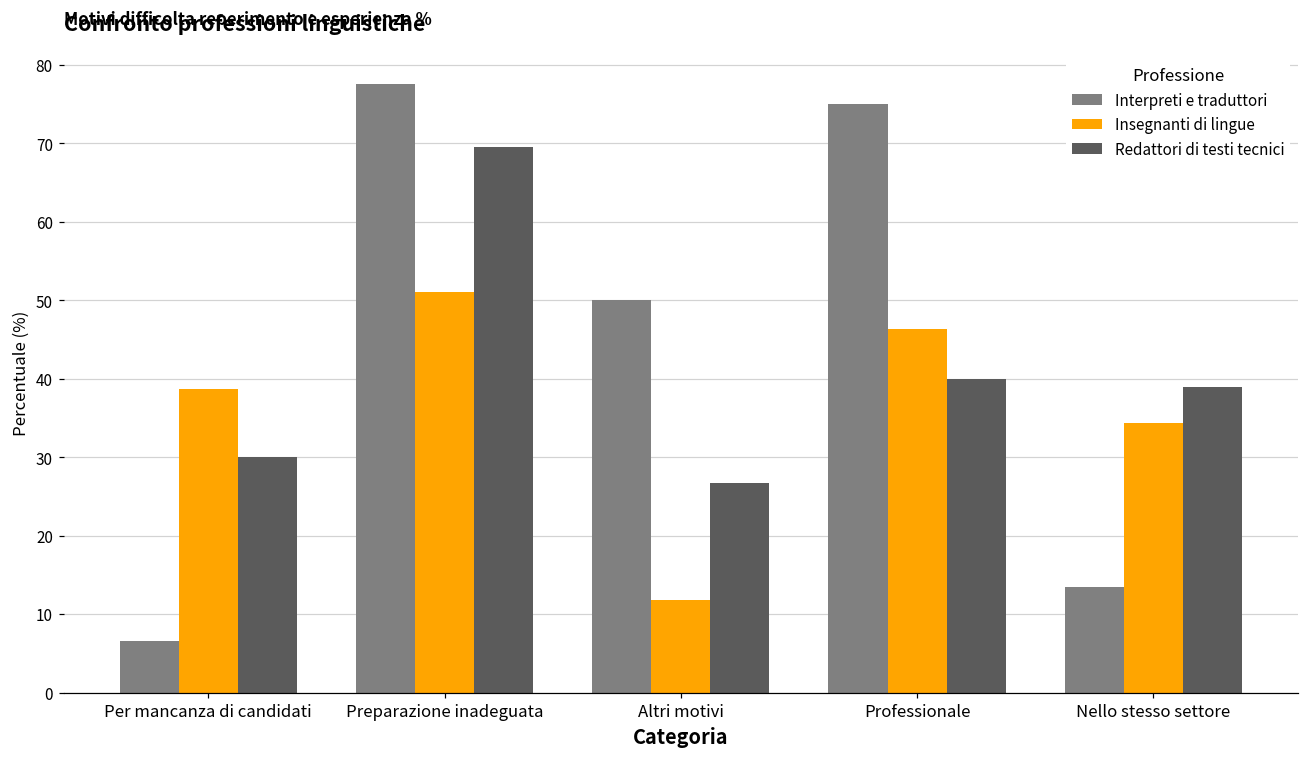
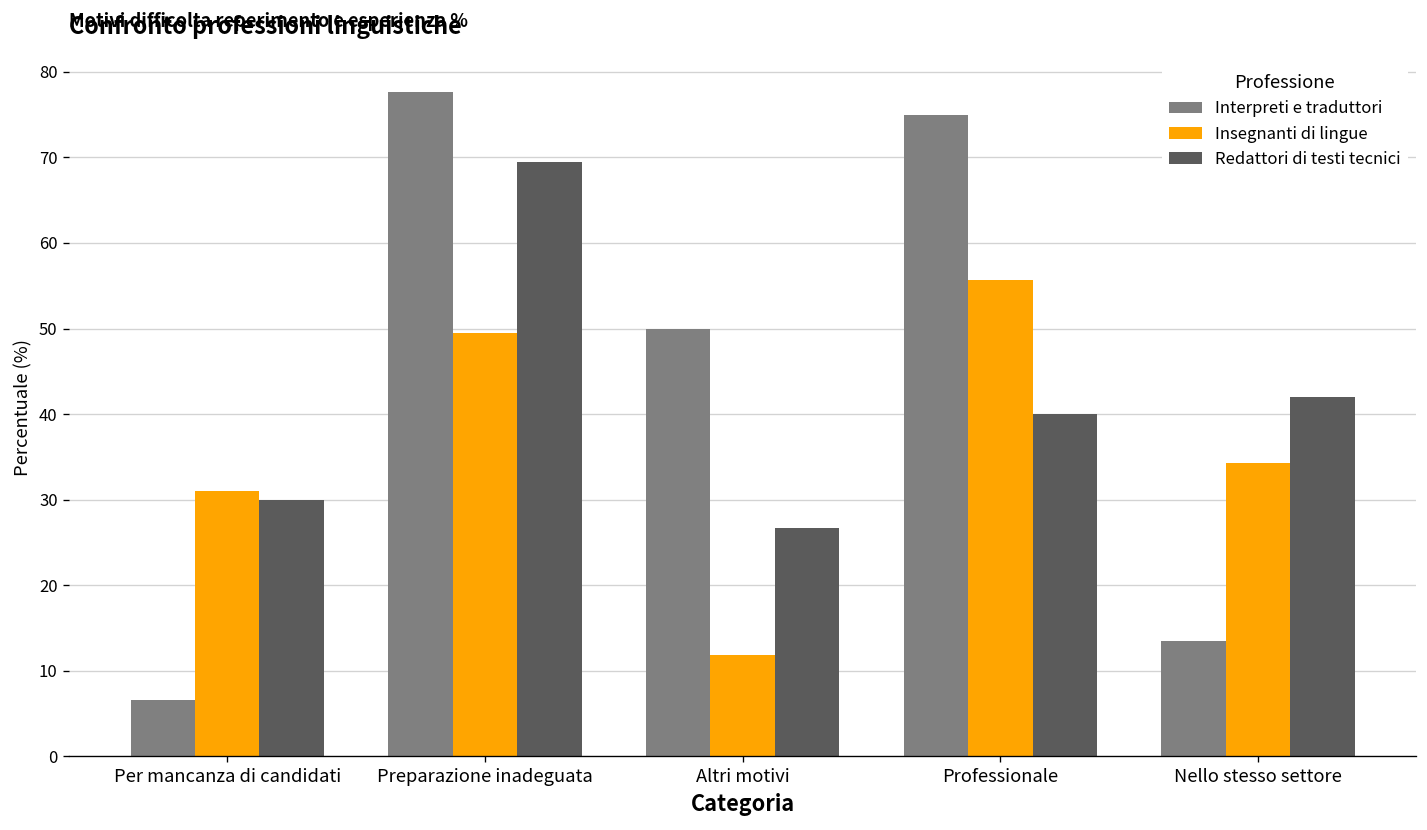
Insegnanti di lingue, Per mancanza di candidati: 39 -> 31
Insegnanti di lingue, Preparazione inadeguata: 51 -> 50
Insegnanti di lingue, Professionale: 46 -> 56
Redattori di testi tecnici, Nello stesso settore: 39 -> 42
